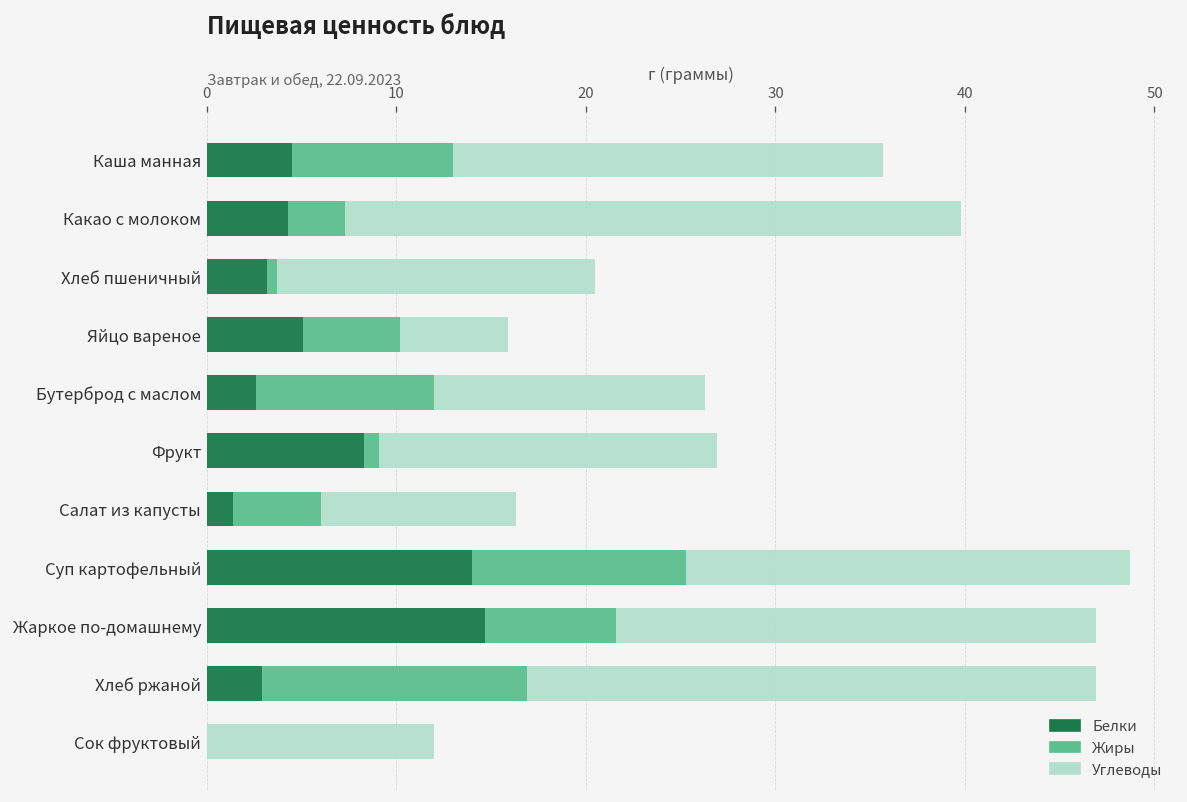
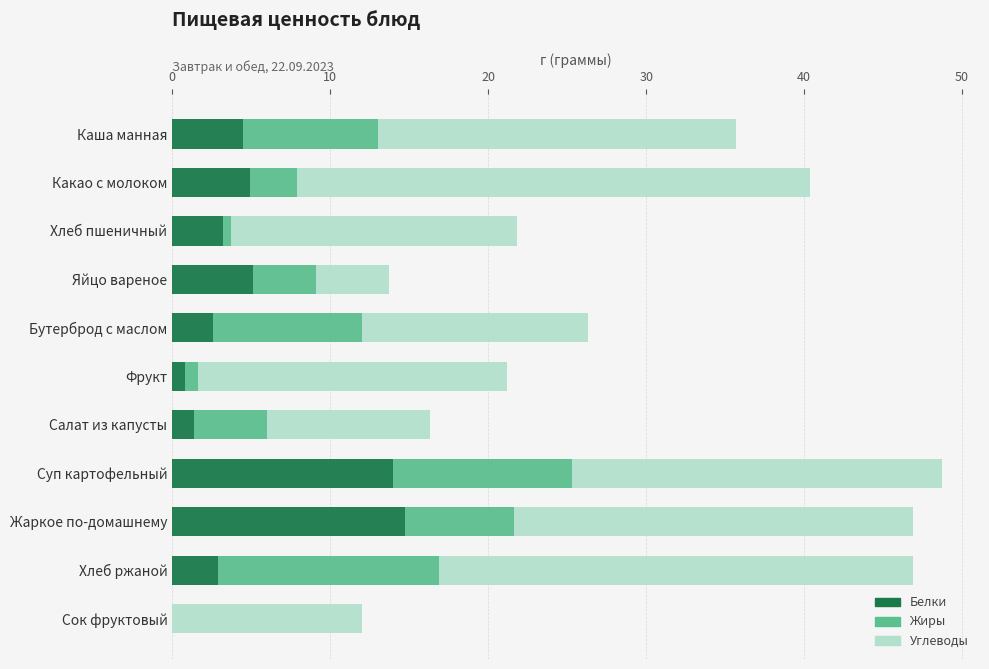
Белки, Какао с молоком: 4.3 -> 4.9
Углеводы, Хлеб пшеничный: 16.8 -> 18.1
Жиры, Яйцо вареное: 5.1 -> 4.0
Углеводы, Яйцо вареное: 5.7 -> 4.6
Белки, Фрукт: 8.3 -> 0.8
Углеводы, Фрукт: 17.8 -> 19.6
